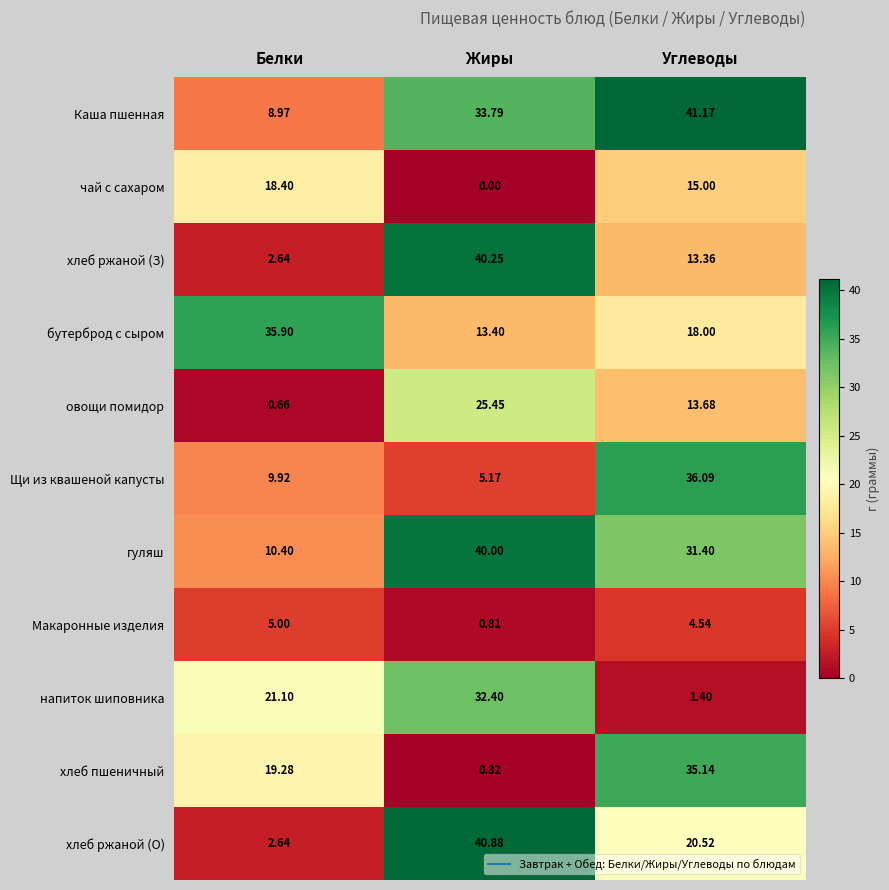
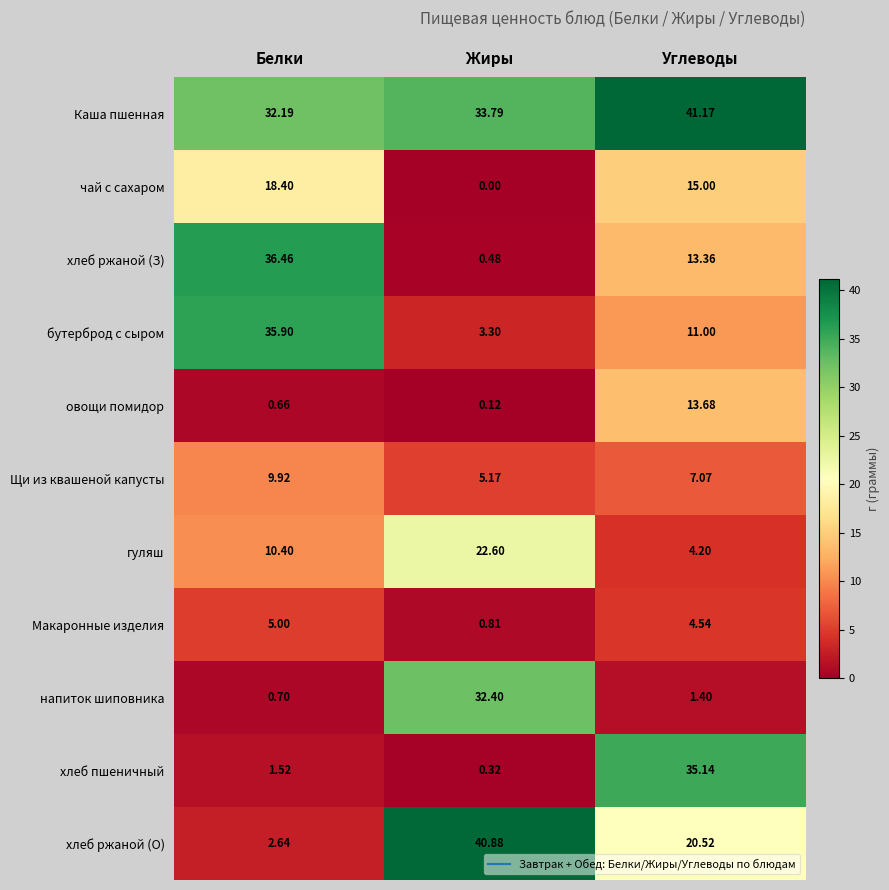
Каша пшенная, Белки: 8.97 -> 32.19
хлеб ржаной (З), Белки: 2.64 -> 36.46
хлеб ржаной (З), Жиры: 40.25 -> 0.48
бутерброд с сыром, Жиры: 13.40 -> 3.30
бутерброд с сыром, Углеводы: 18.00 -> 11.00
овощи помидор, Жиры: 25.45 -> 0.12
Щи из квашеной капусты, Углеводы: 36.09 -> 7.07
гуляш, Жиры: 40.00 -> 22.60
гуляш, Углеводы: 31.40 -> 4.20
напиток шиповника, Белки: 21.10 -> 0.70
хлеб пшеничный, Белки: 19.28 -> 1.52
